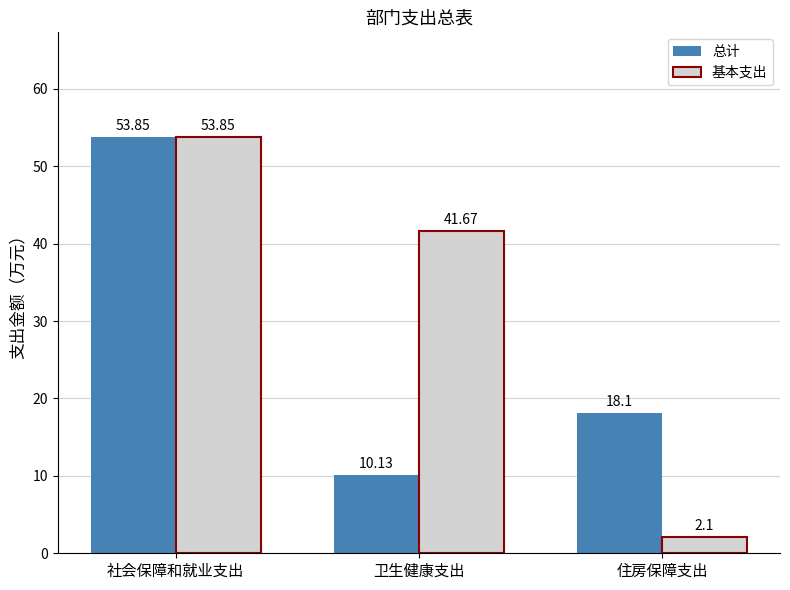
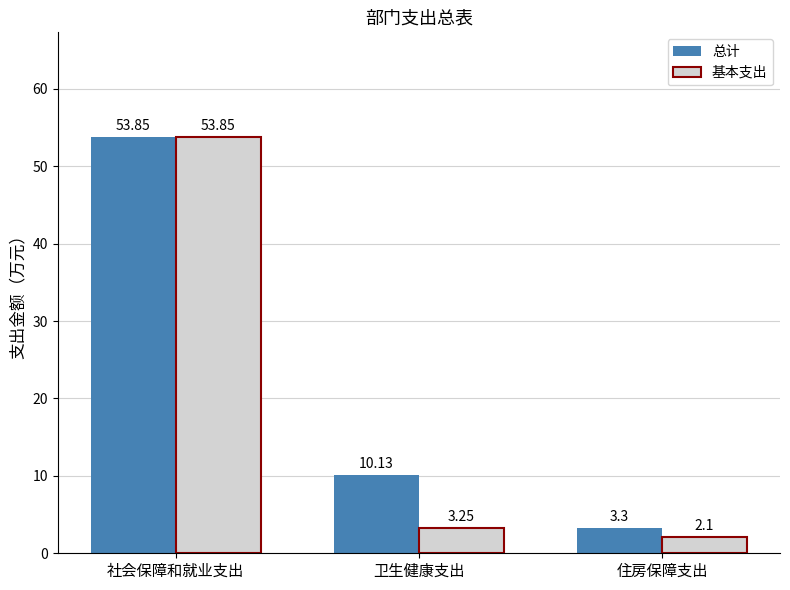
基本支出, 卫生健康支出: 41.67 -> 3.25
总计, 住房保障支出: 18.1 -> 3.3
